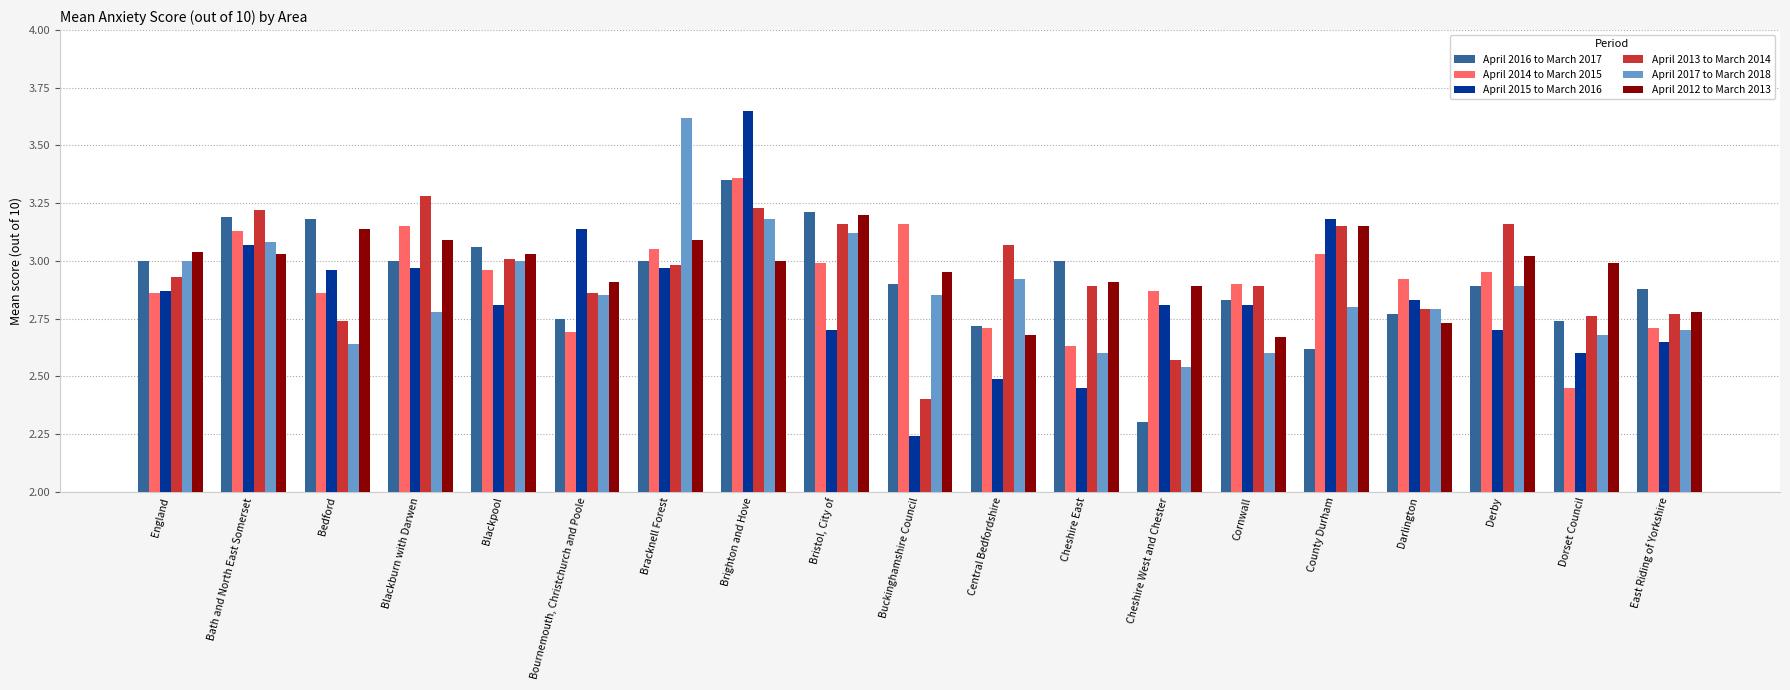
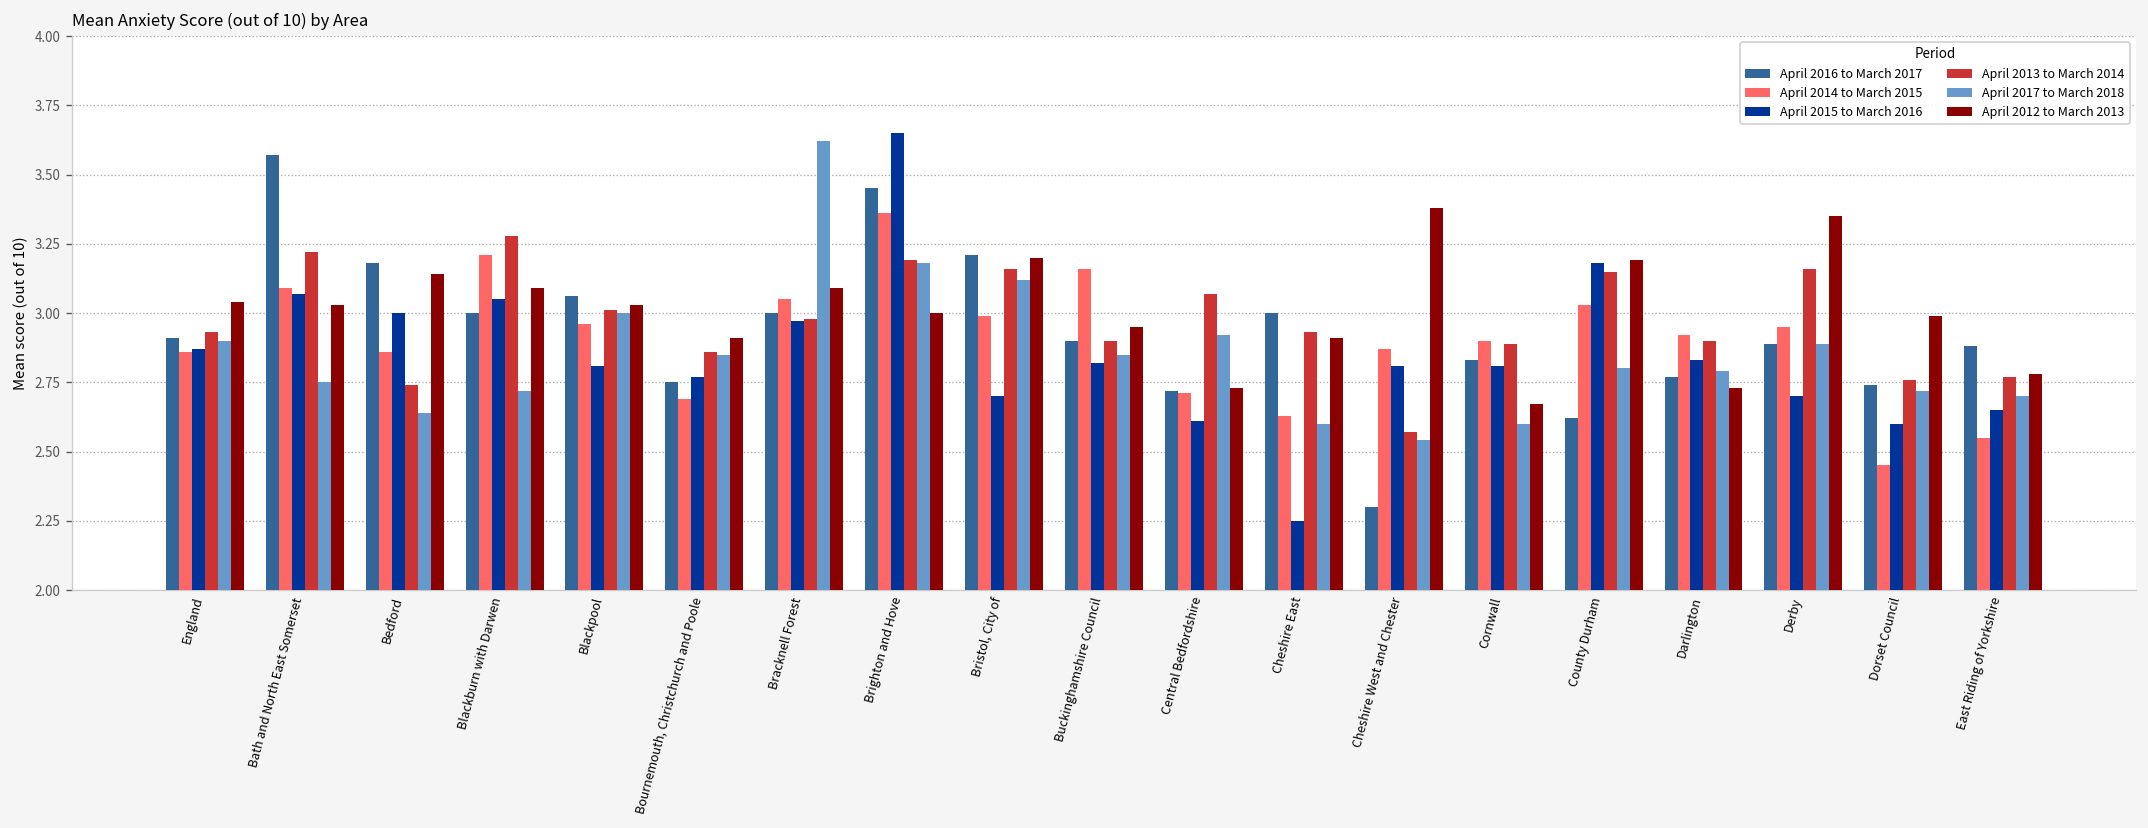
April 2016 to March 2017, England: 3.00 -> 2.91
April 2017 to March 2018, England: 3.0 -> 2.9
April 2016 to March 2017, Bath and North East Somerset: 3.19 -> 3.57
April 2014 to March 2015, Bath and North East Somerset: 3.13 -> 3.09
April 2017 to March 2018, Bath and North East Somerset: 3.08 -> 2.75
April 2015 to March 2016, Bedford: 2.96 -> 3.00
April 2014 to March 2015, Blackburn with Darwen: 3.15 -> 3.21
April 2015 to March 2016, Blackburn with Darwen: 2.97 -> 3.05
April 2017 to March 2018, Blackburn with Darwen: 2.78 -> 2.72
April 2015 to March 2016, Bournemouth, Christchurch and Poole: 3.14 -> 2.77
April 2016 to March 2017, Brighton and Hove: 3.35 -> 3.45
April 2013 to March 2014, Brighton and Hove: 3.23 -> 3.19
April 2015 to March 2016, Buckinghamshire Council: 2.24 -> 2.82
April 2013 to March 2014, Buckinghamshire Council: 2.4 -> 2.9
April 2015 to March 2016, Central Bedfordshire: 2.49 -> 2.61
April 2012 to March 2013, Central Bedfordshire: 2.68 -> 2.73
April 2015 to March 2016, Cheshire East: 2.45 -> 2.25
April 2013 to March 2014, Cheshire East: 2.89 -> 2.93
April 2012 to March 2013, Cheshire West and Chester: 2.89 -> 3.38
April 2012 to March 2013, County Durham: 3.15 -> 3.19
April 2013 to March 2014, Darlington: 2.79 -> 2.90
April 2012 to March 2013, Derby: 3.02 -> 3.35
April 2017 to March 2018, Dorset Council: 2.68 -> 2.72
April 2014 to March 2015, East Riding of Yorkshire: 2.71 -> 2.55
